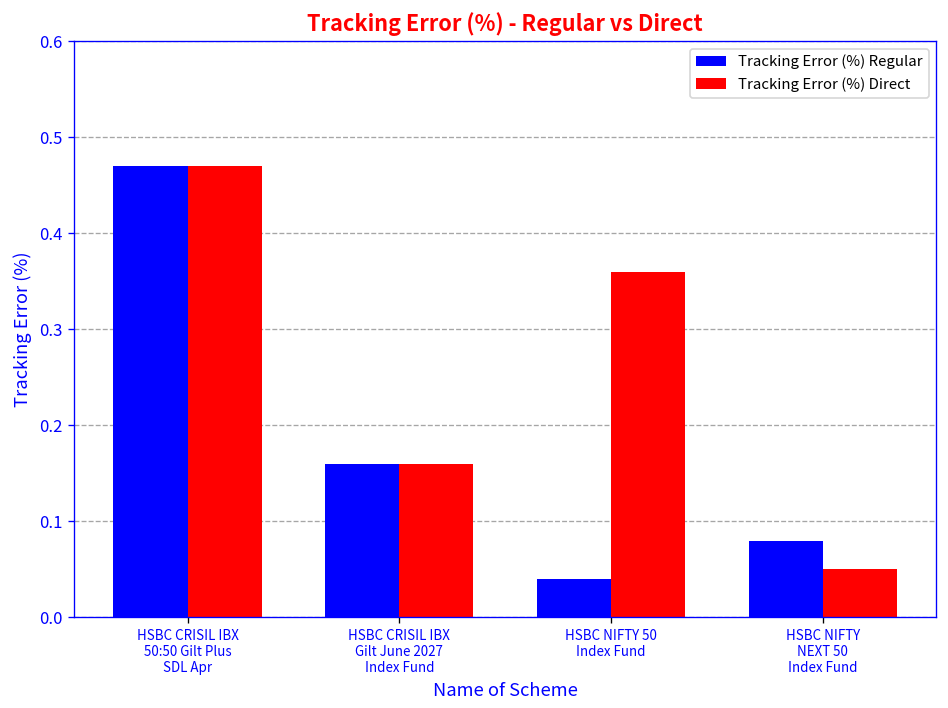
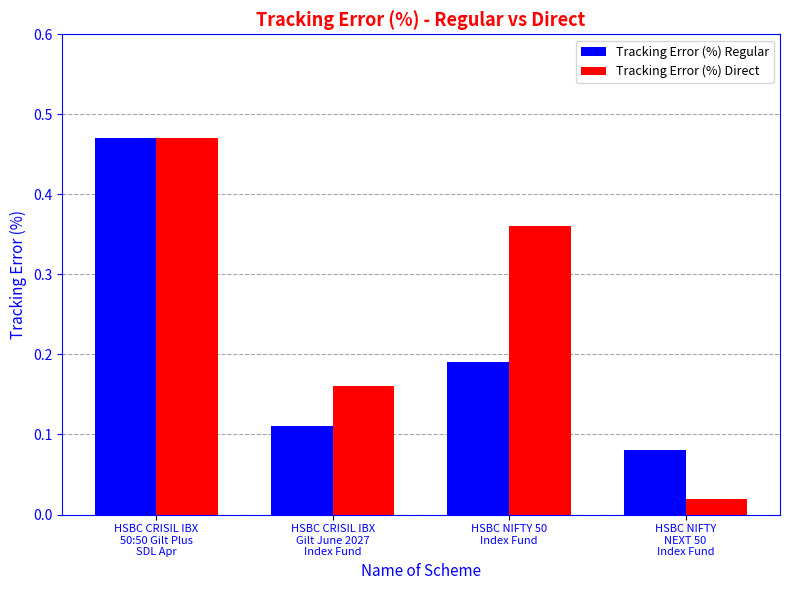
Tracking Error (%) Regular, HSBC CRISIL IBX Gilt June 2027 Index Fund: 0.16 -> 0.11
Tracking Error (%) Regular, HSBC NIFTY 50 Index Fund: 0.04 -> 0.19
Tracking Error (%) Direct, HSBC NIFTY NEXT 50 Index Fund: 0.05 -> 0.02
